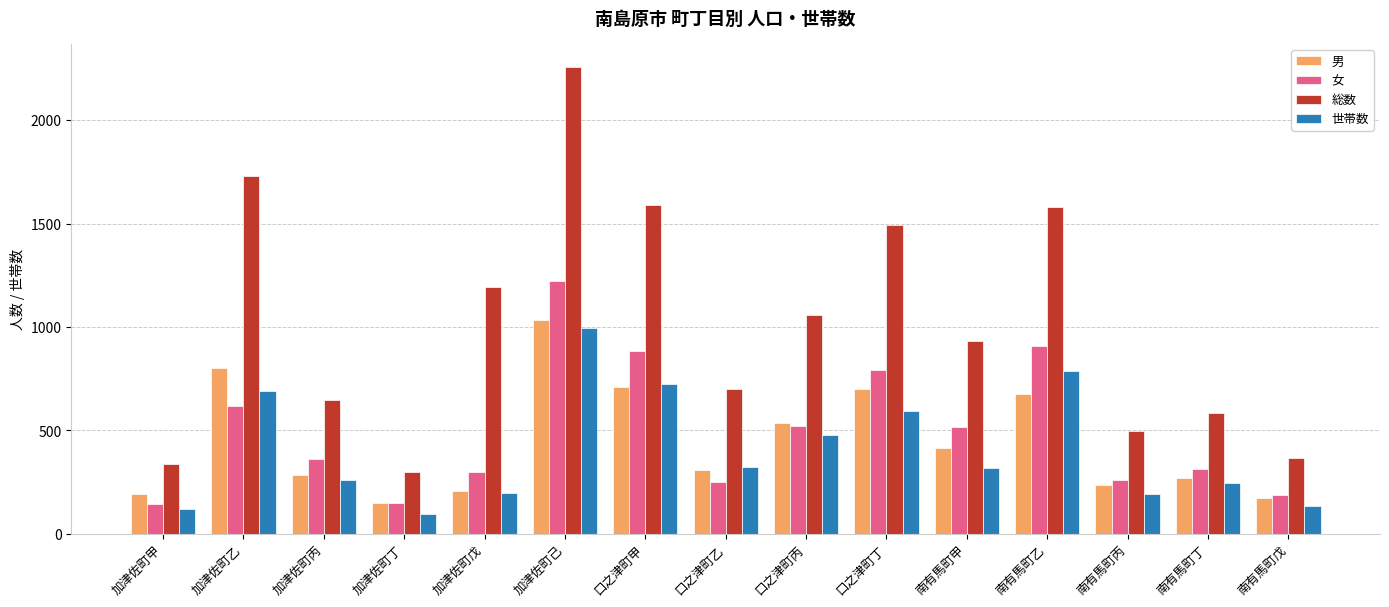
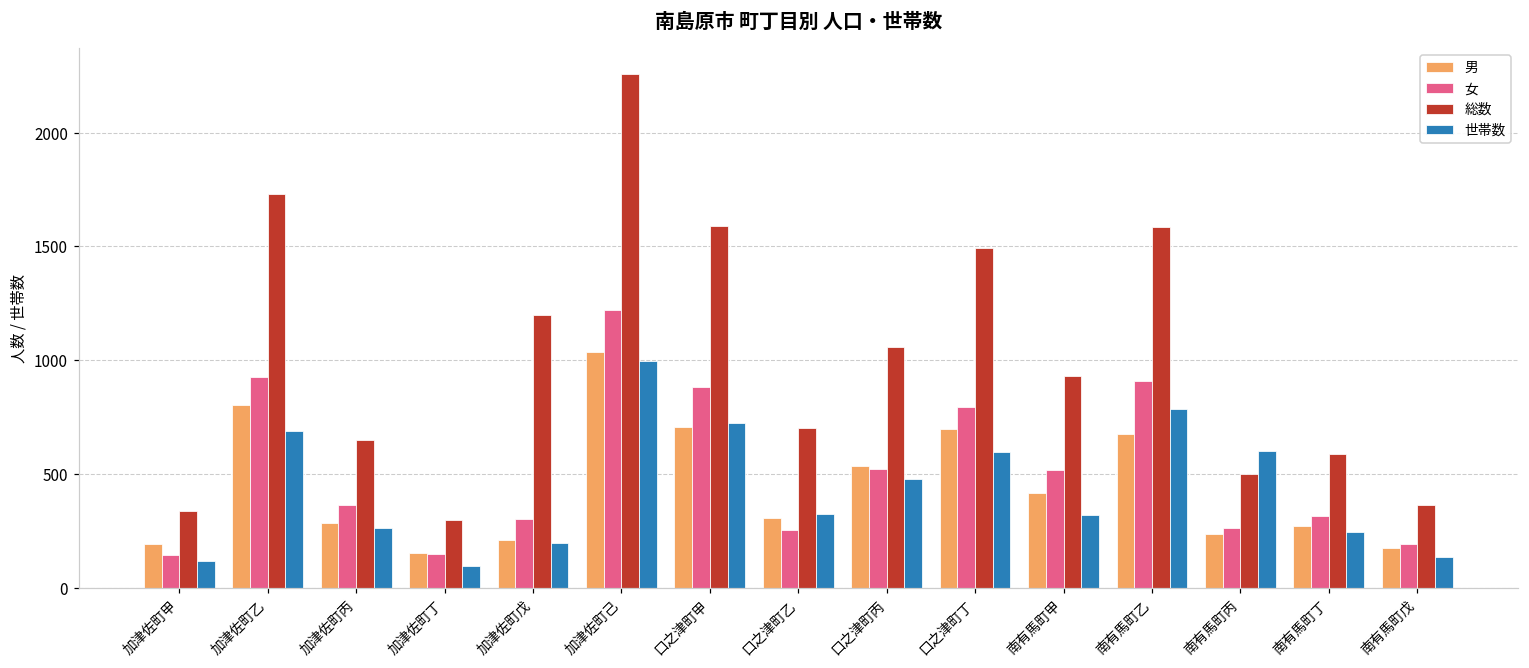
女, 加津佐町乙: 620 -> 930
世帯数, 南有馬町丙: 200 -> 600
